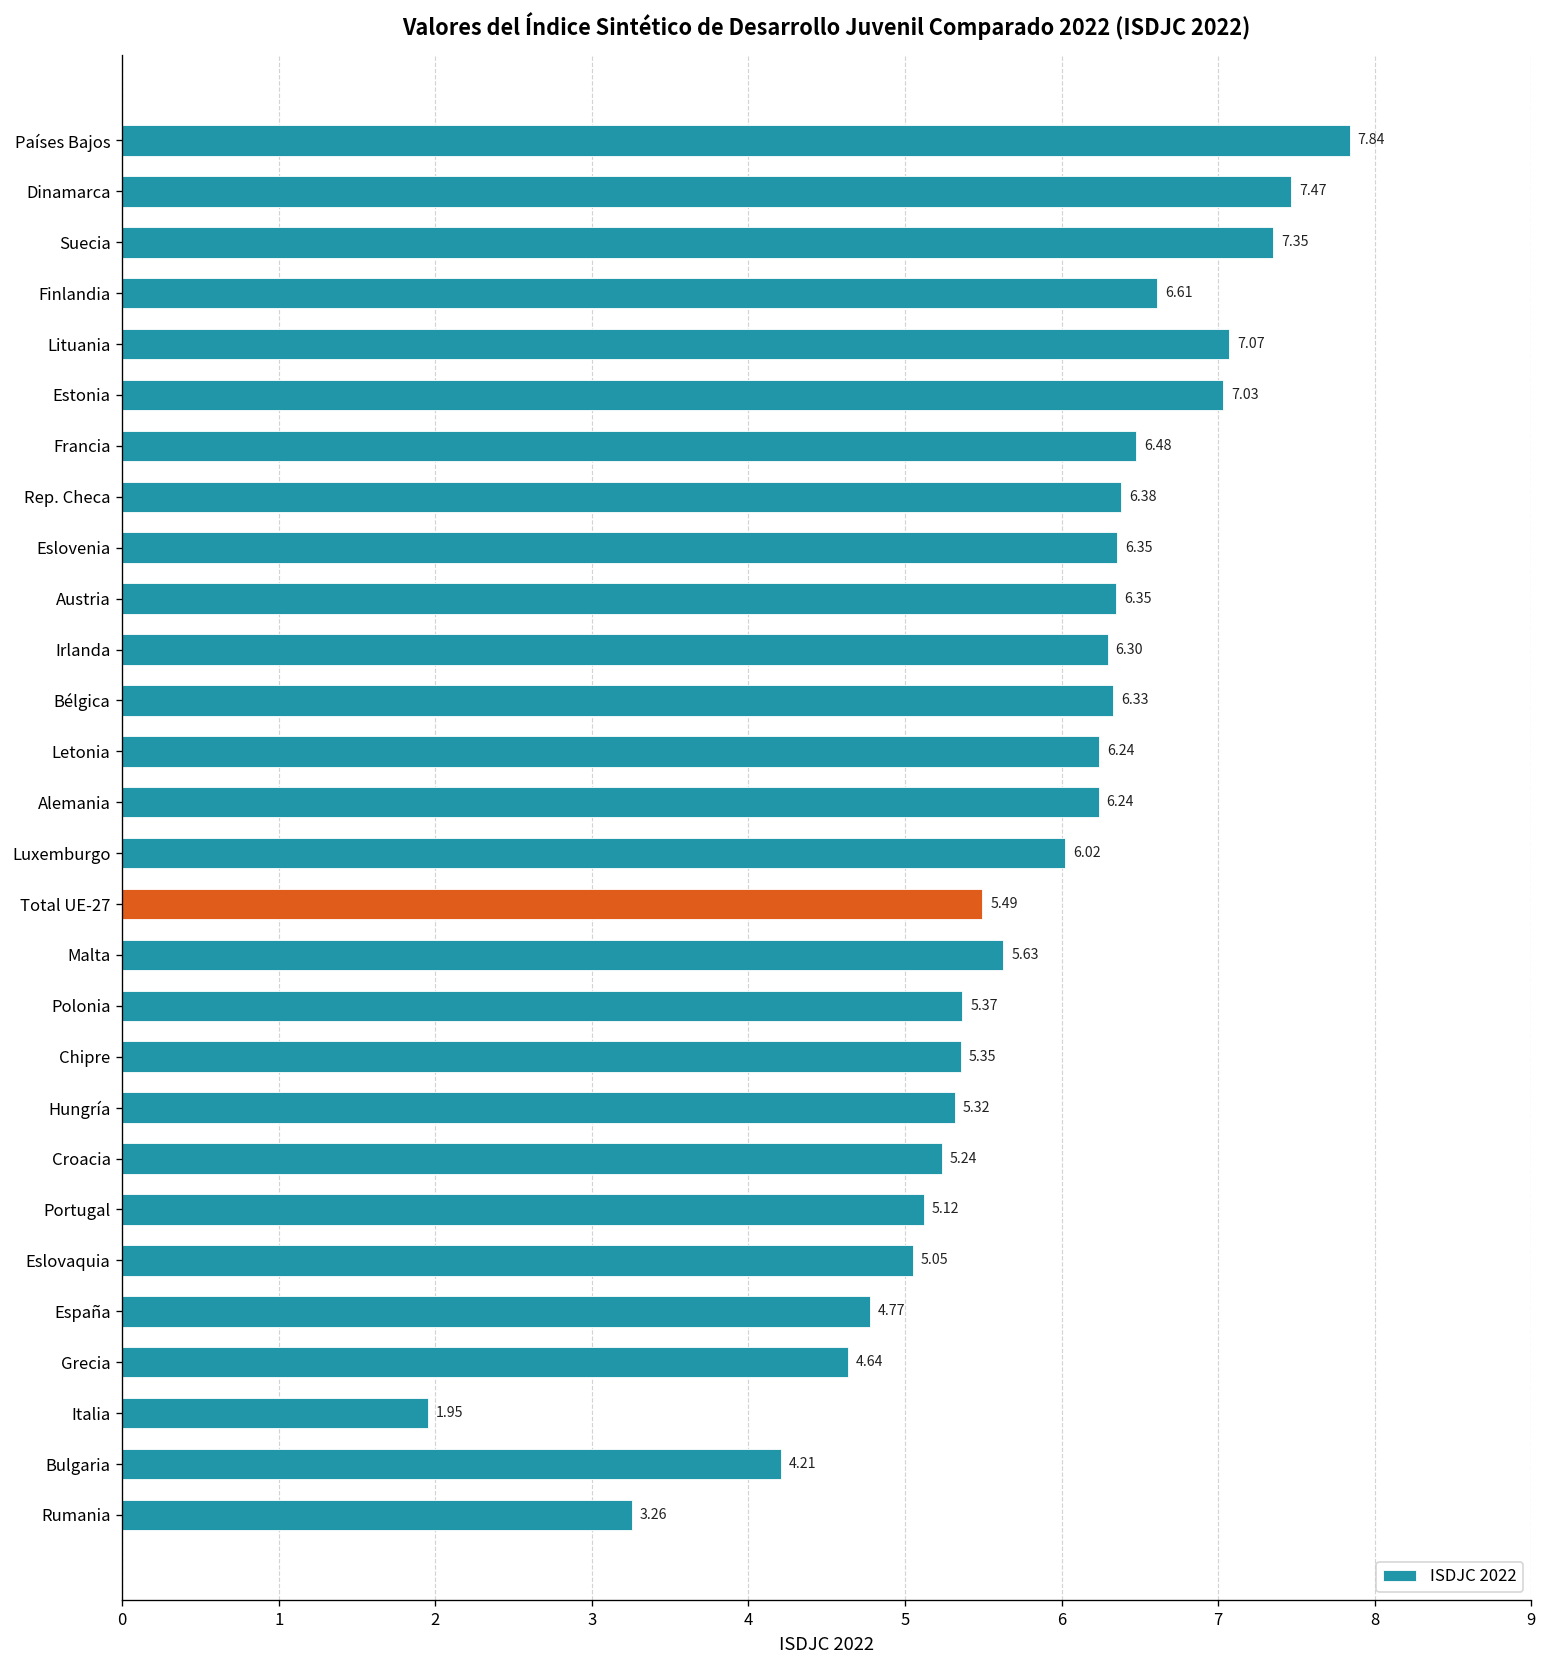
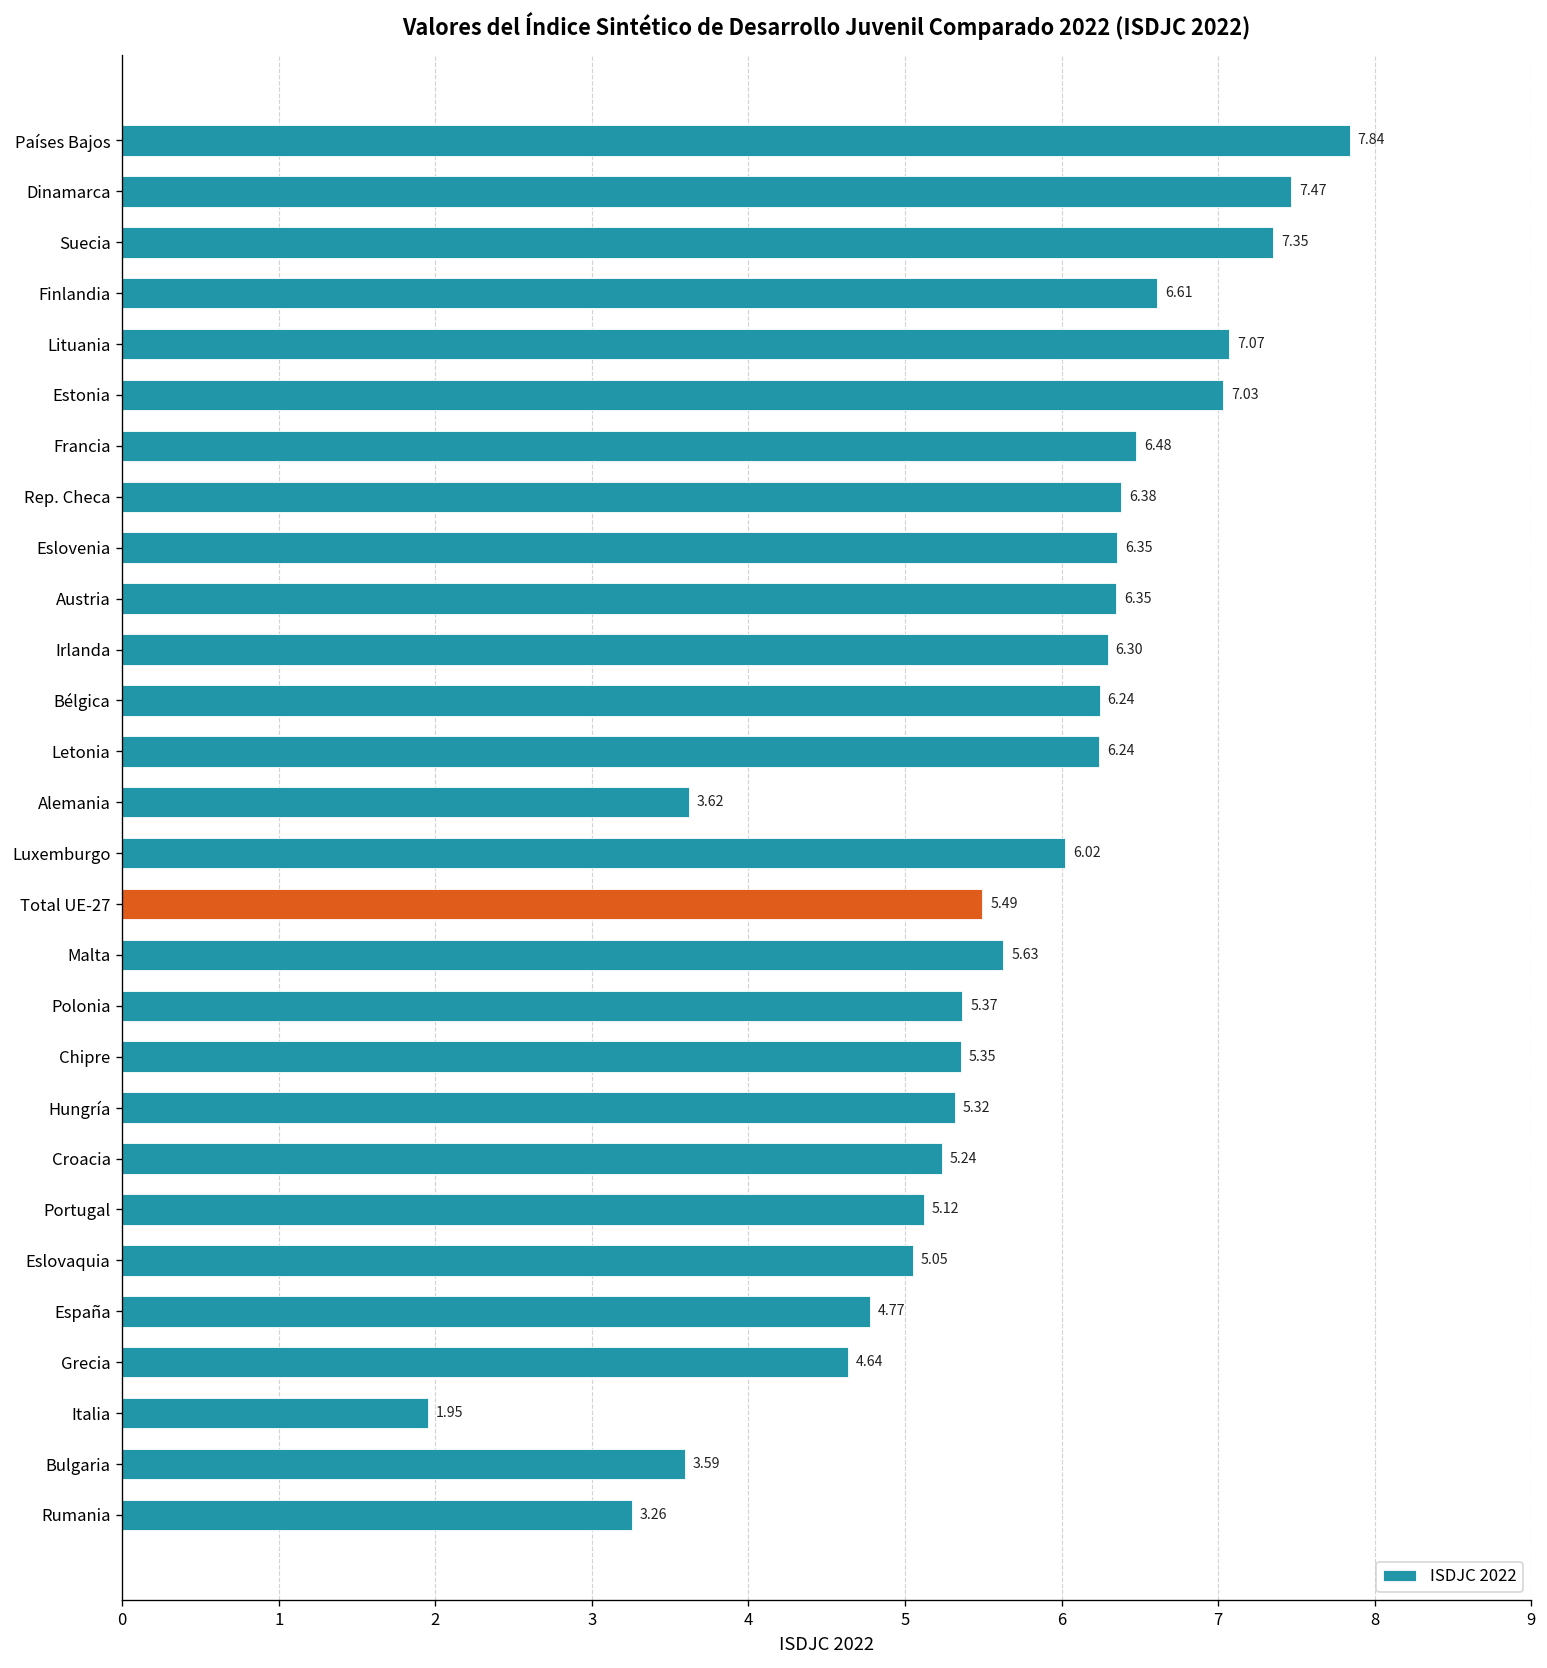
Bélgica: 6.33 -> 6.24
Alemania: 6.24 -> 3.62
Bulgaria: 4.21 -> 3.59
